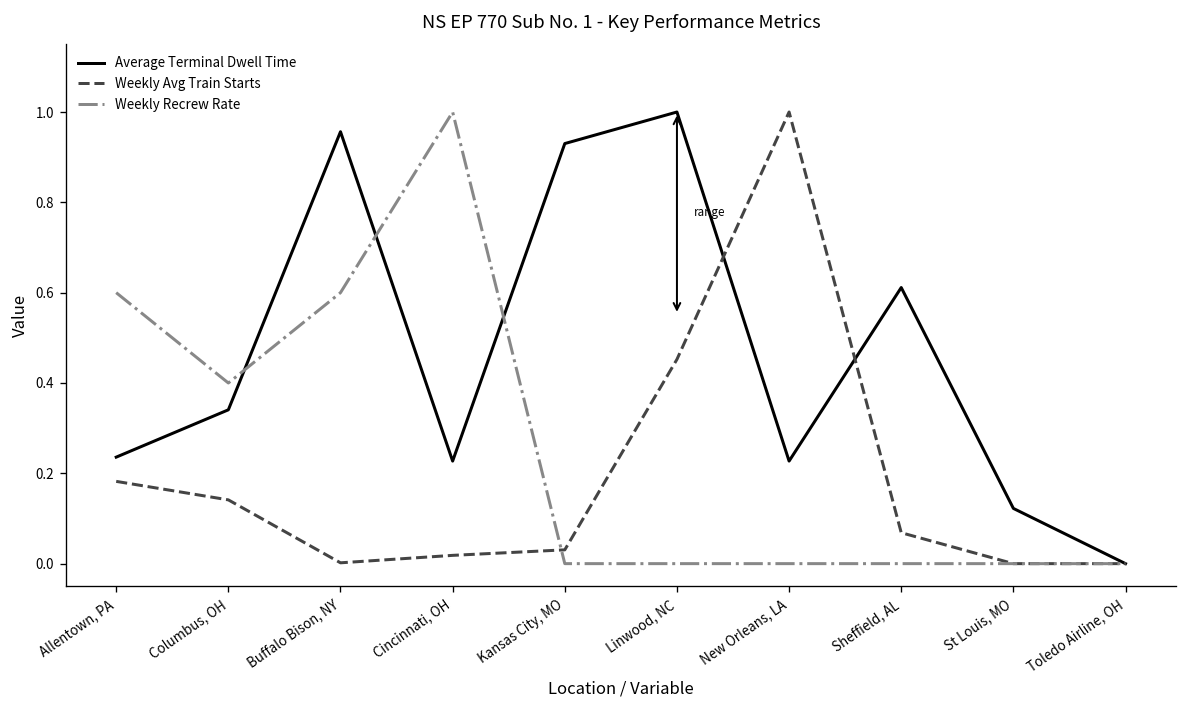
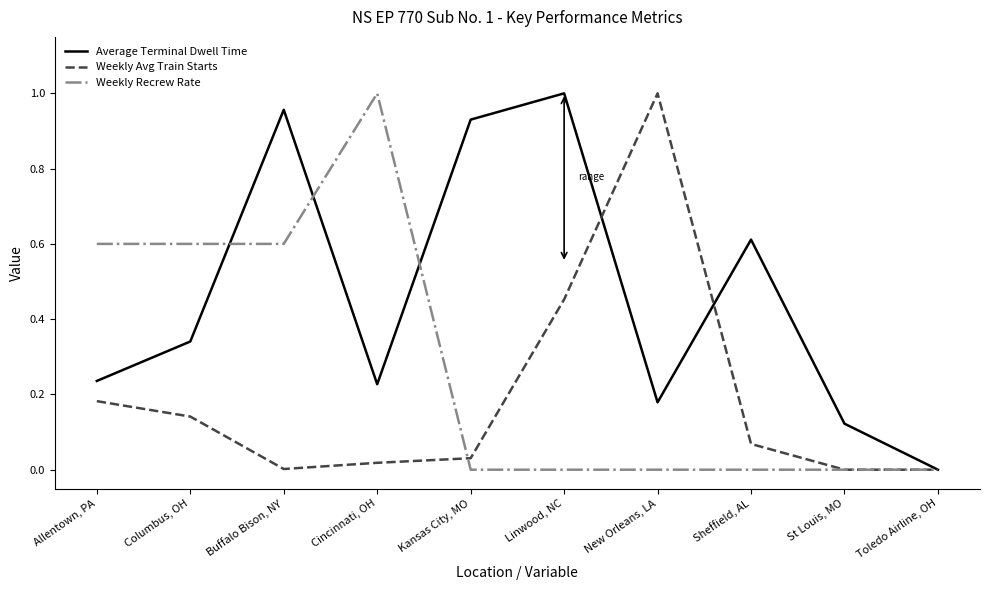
Weekly Recrew Rate, Columbus, OH: 0.40 -> 0.60
Average Terminal Dwell Time, New Orleans, LA: 0.23 -> 0.18
